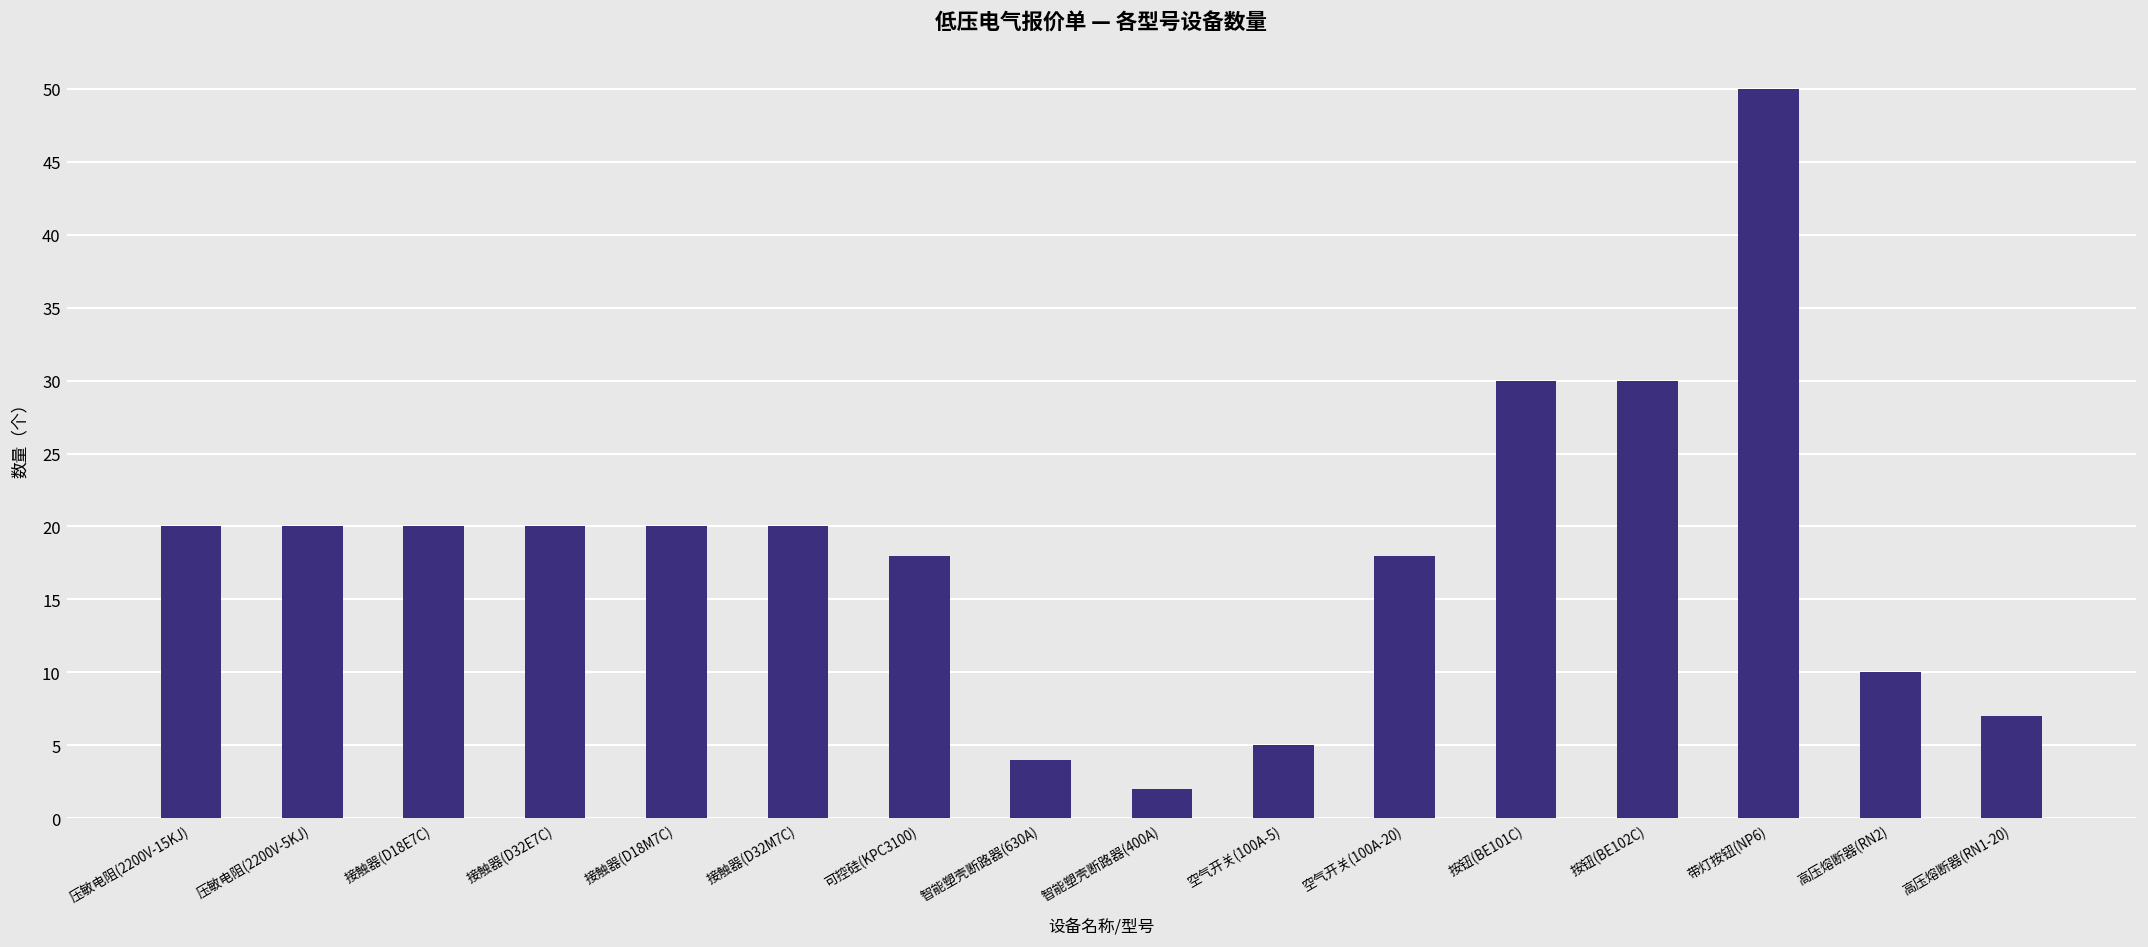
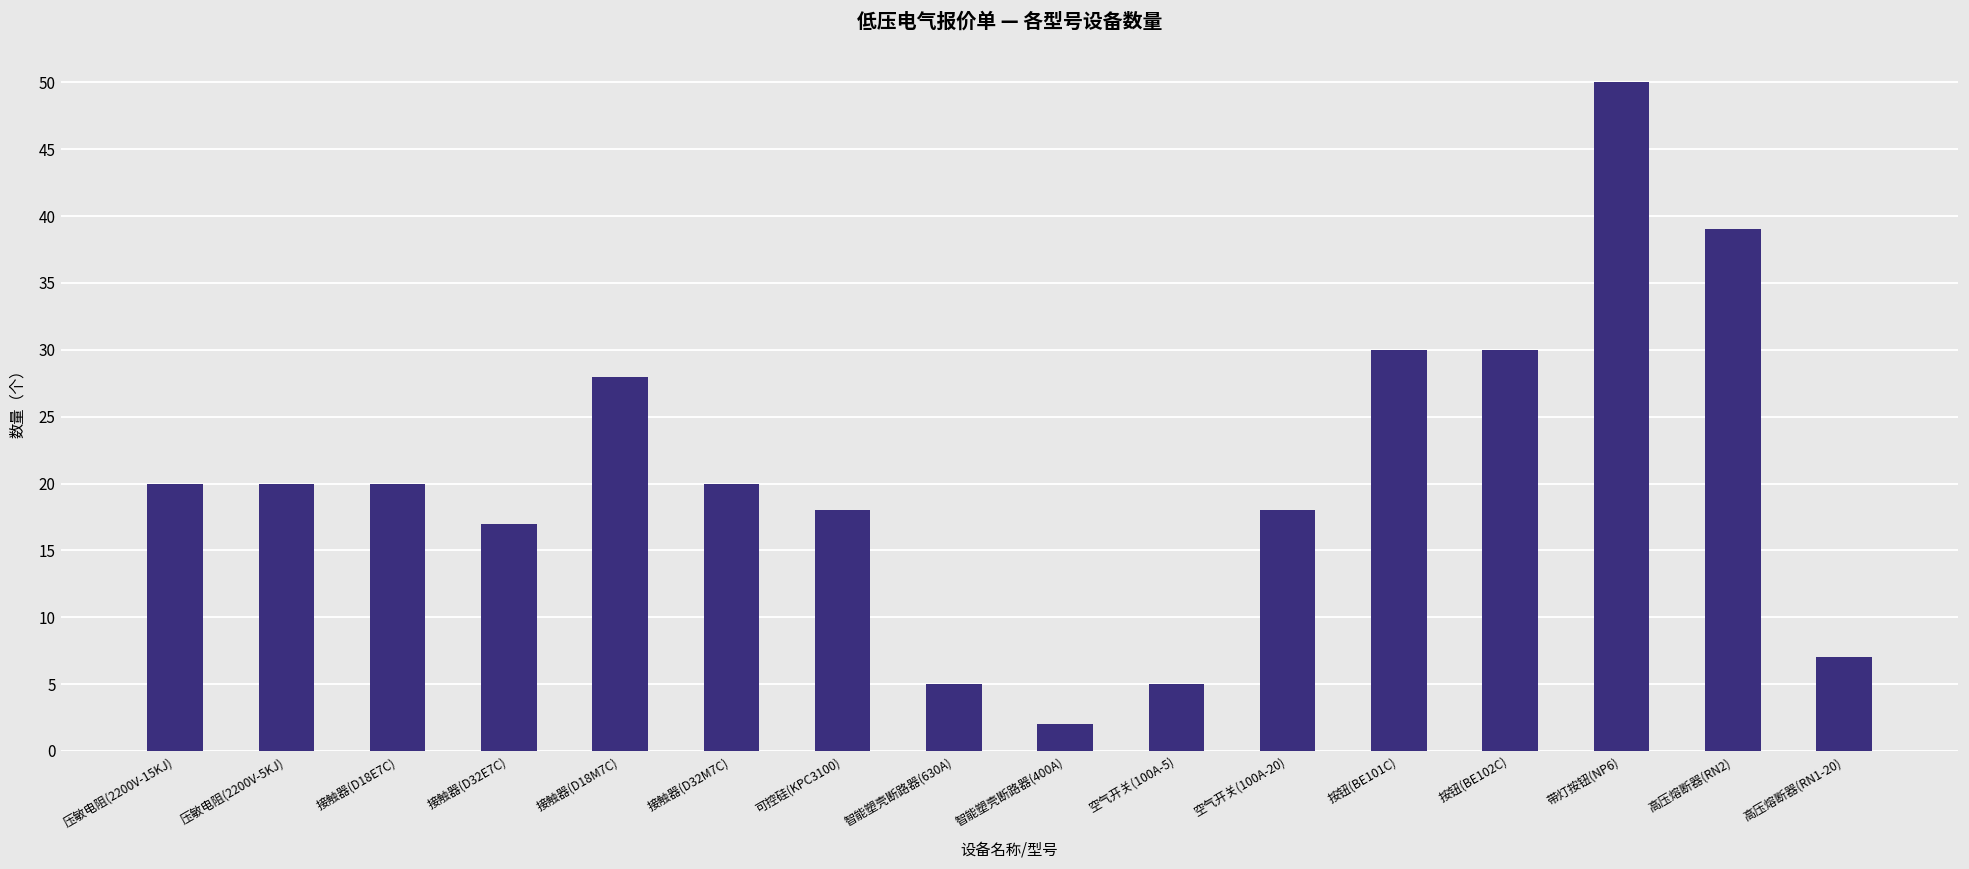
接触器(D32E7C): 20 -> 17
接触器(D18M7C): 20 -> 28
智能塑壳断路器(630A): 4 -> 5
高压熔断器(RN2): 10 -> 39
